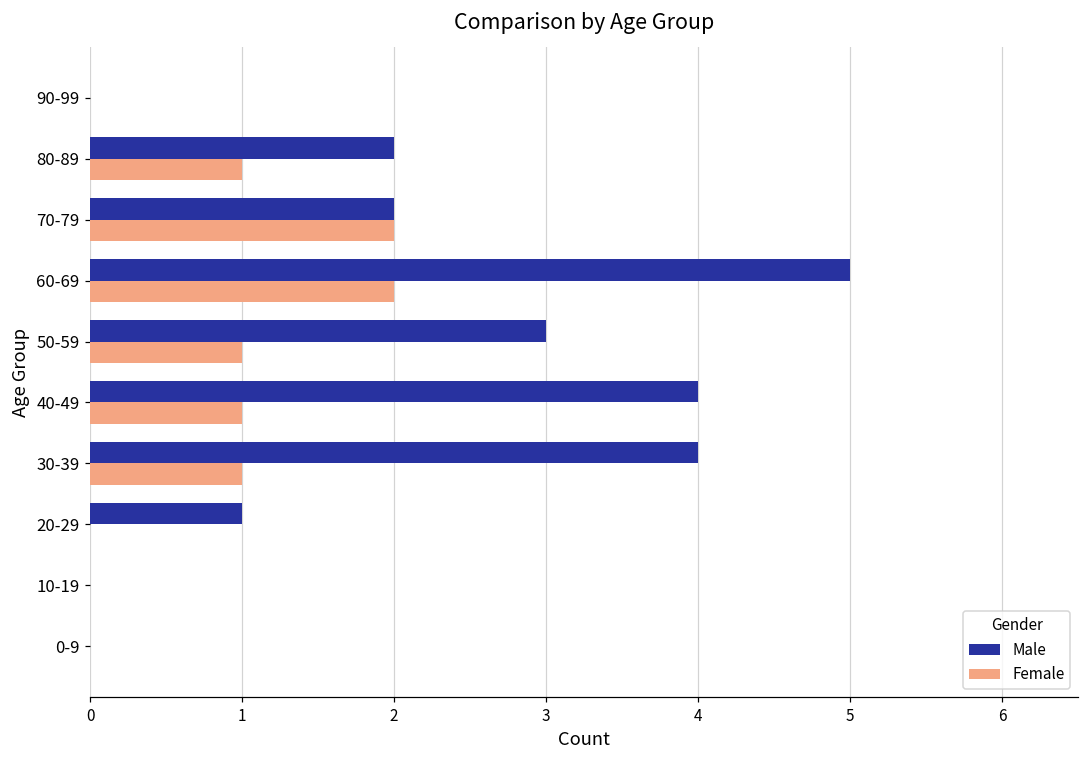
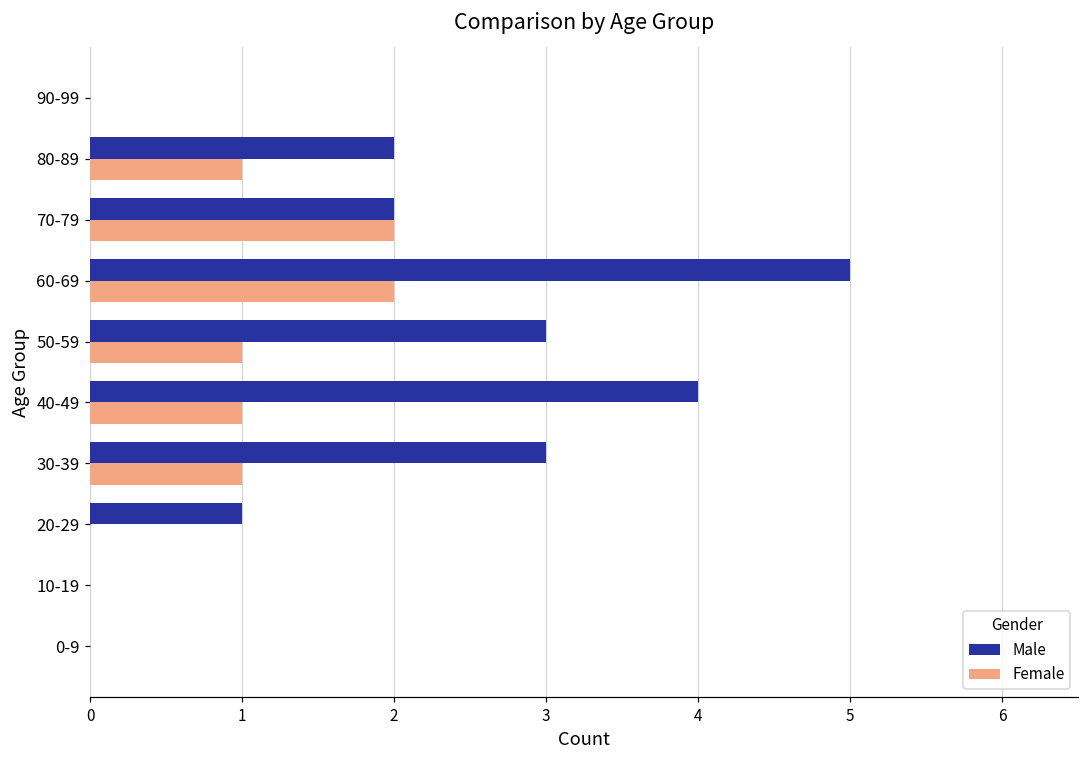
Male, 30-39: 4 -> 3
